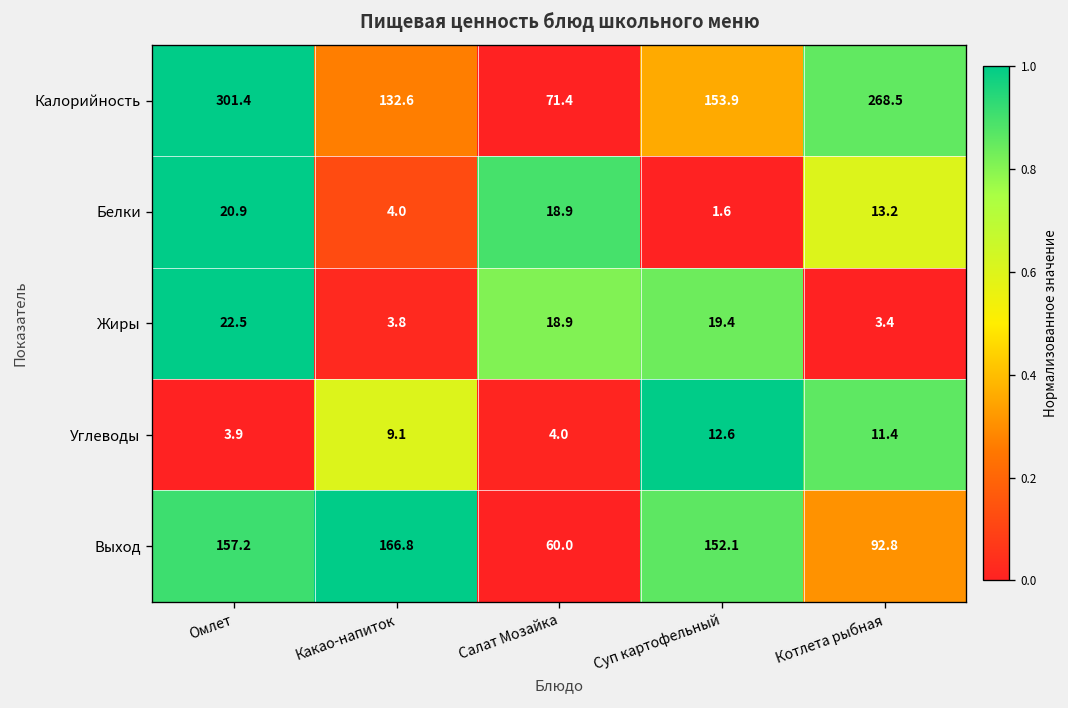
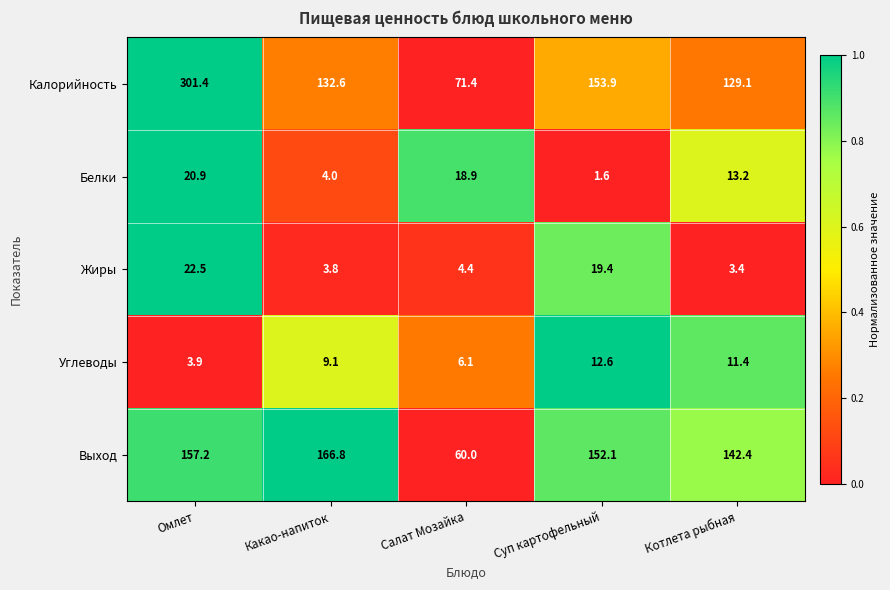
Калорийность, Котлета рыбная: 268.5 -> 129.1
Жиры, Салат Мозайка: 18.9 -> 4.4
Углеводы, Салат Мозайка: 4.0 -> 6.1
Выход, Котлета рыбная: 92.8 -> 142.4
